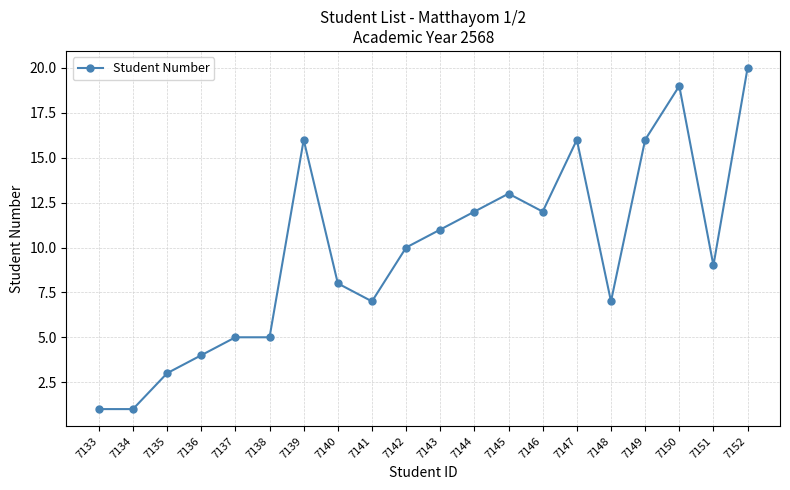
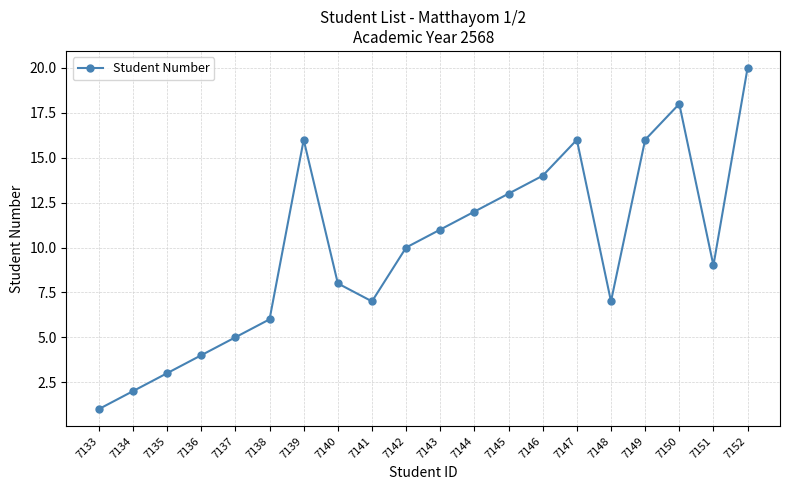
7134: 1 -> 2
7138: 5 -> 6
7146: 12 -> 14
7150: 19 -> 18
